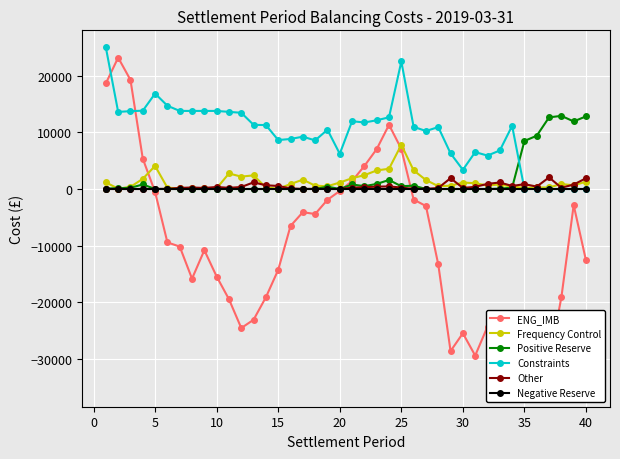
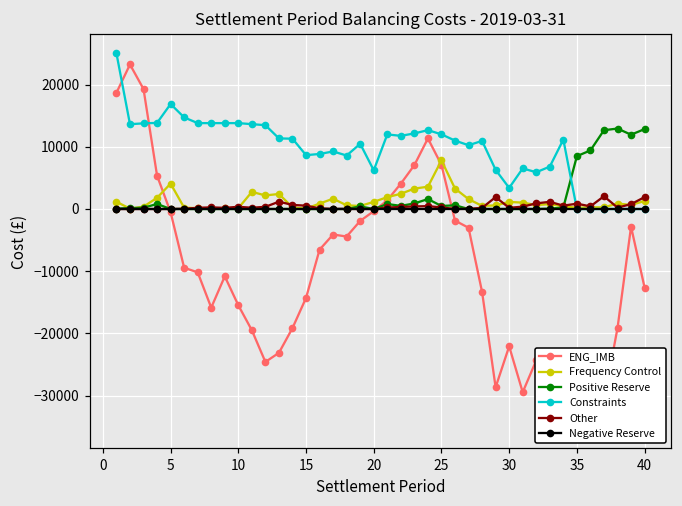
Constraints, 25: 23000 -> 12000
ENG_IMB, 30: -26000 -> -22000
